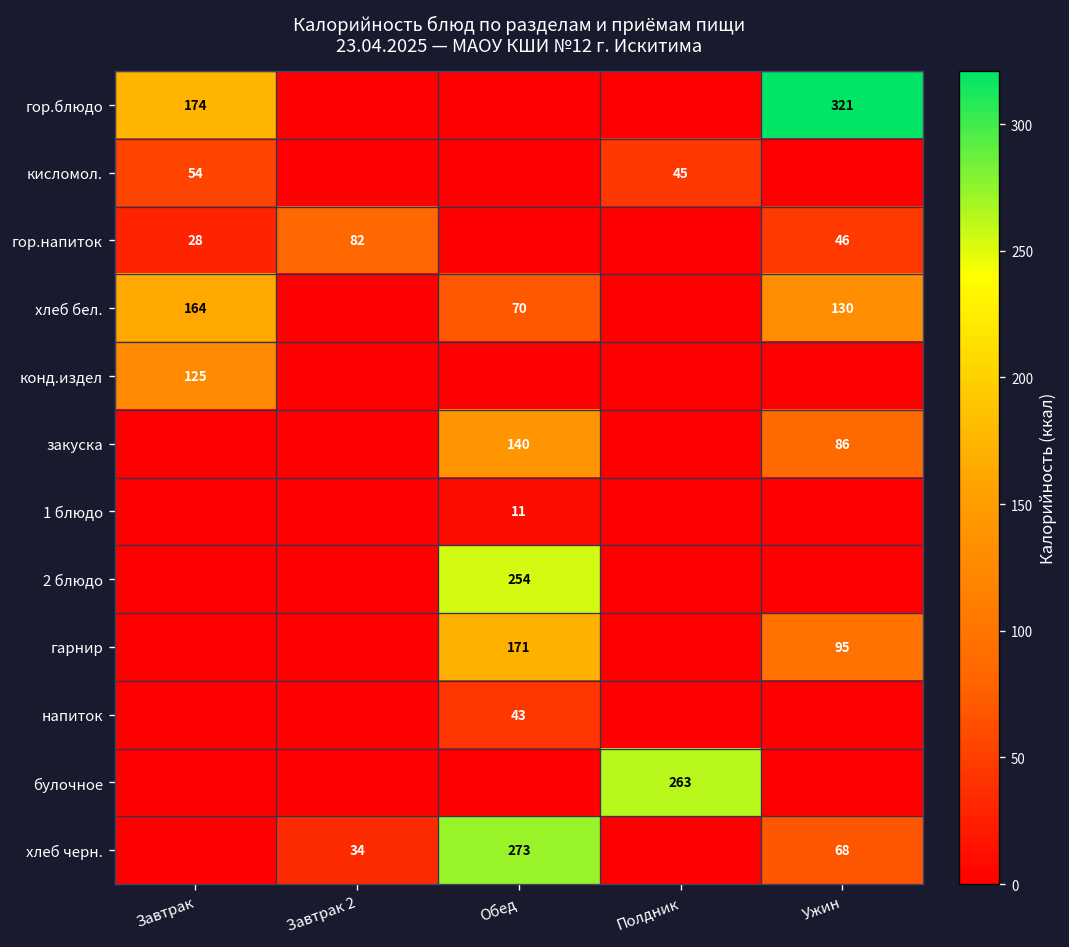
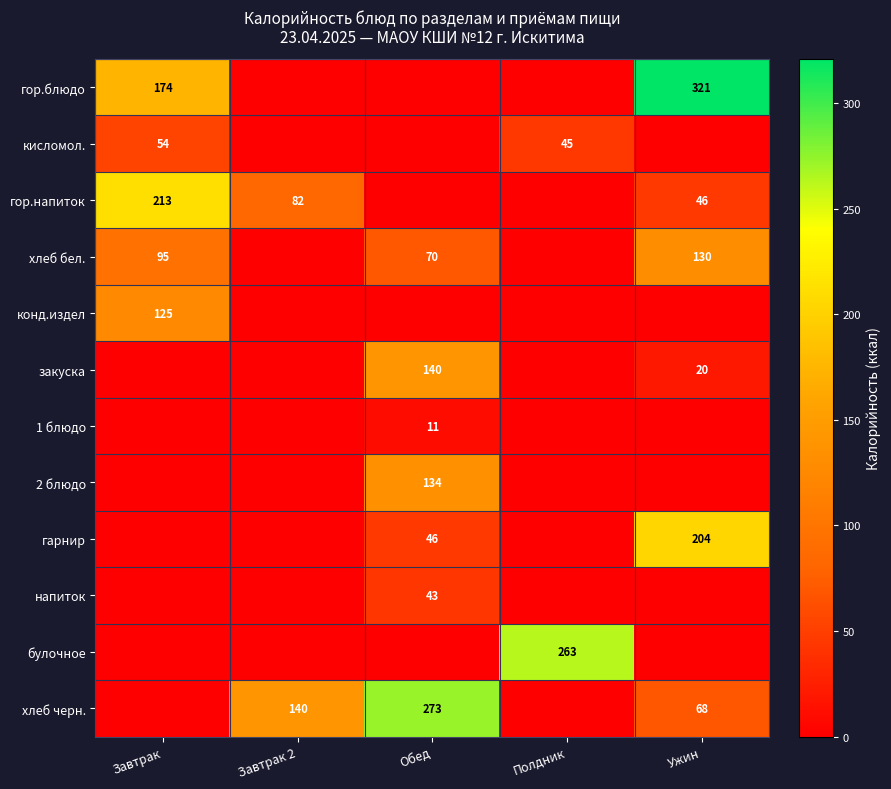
гор.напиток, Завтрак: 28 -> 213
хлеб бел., Завтрак: 164 -> 95
закуска, Ужин: 86 -> 20
2 блюдо, Обед: 254 -> 134
гарнир, Обед: 171 -> 46
гарнир, Ужин: 95 -> 204
хлеб черн., Завтрак 2: 34 -> 140
